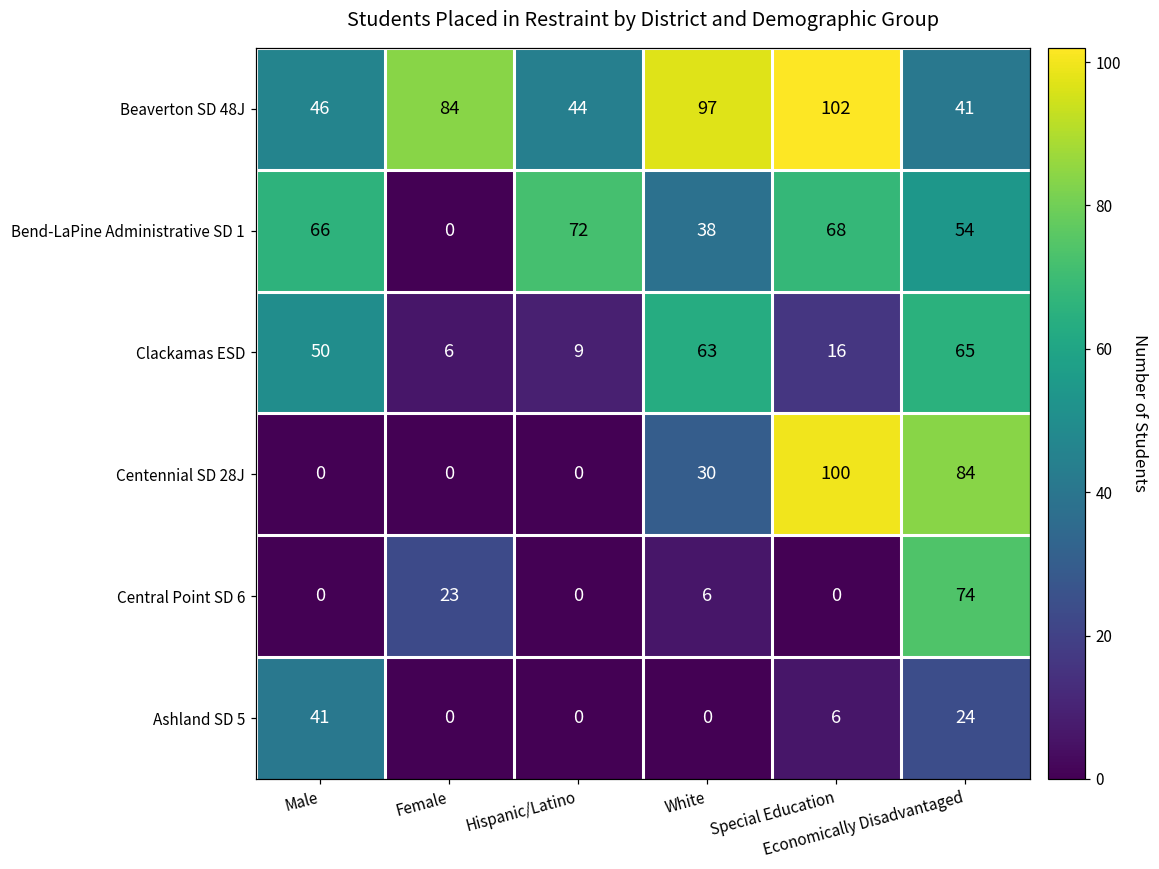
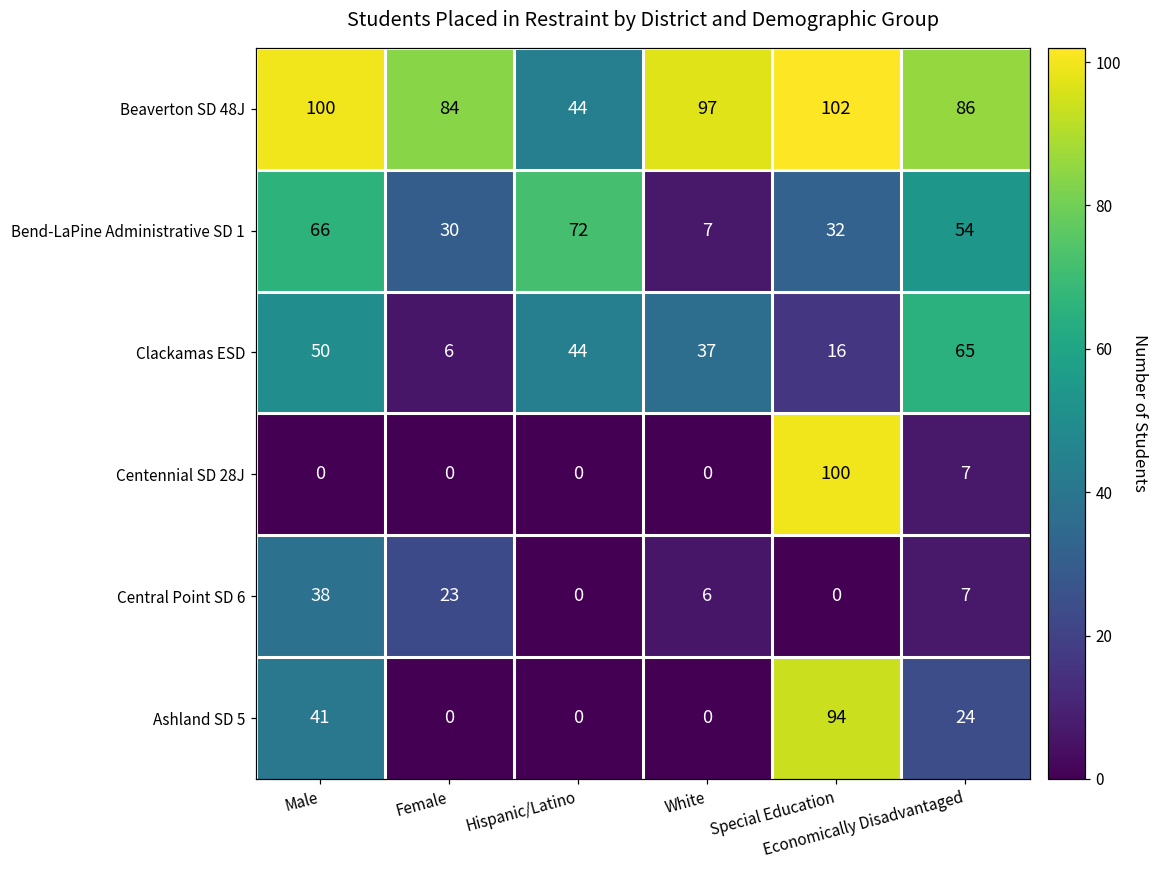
Beaverton SD 48J, Male: 46 -> 100
Beaverton SD 48J, Economically Disadvantaged: 41 -> 86
Bend-LaPine Administrative SD 1, Female: 0 -> 30
Bend-LaPine Administrative SD 1, White: 38 -> 7
Bend-LaPine Administrative SD 1, Special Education: 68 -> 32
Clackamas ESD, Hispanic/Latino: 9 -> 44
Clackamas ESD, White: 63 -> 37
Centennial SD 28J, White: 30 -> 0
Centennial SD 28J, Economically Disadvantaged: 84 -> 7
Central Point SD 6, Male: 0 -> 38
Central Point SD 6, Economically Disadvantaged: 74 -> 7
Ashland SD 5, Special Education: 6 -> 94
